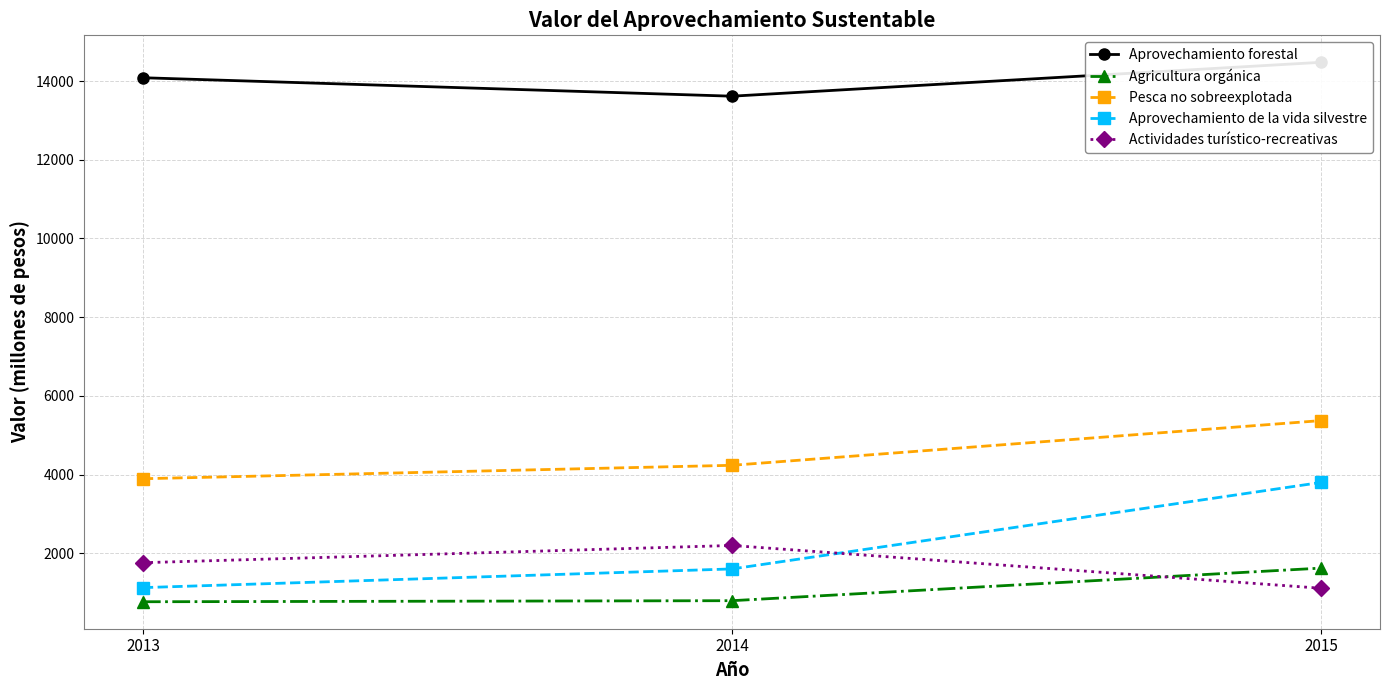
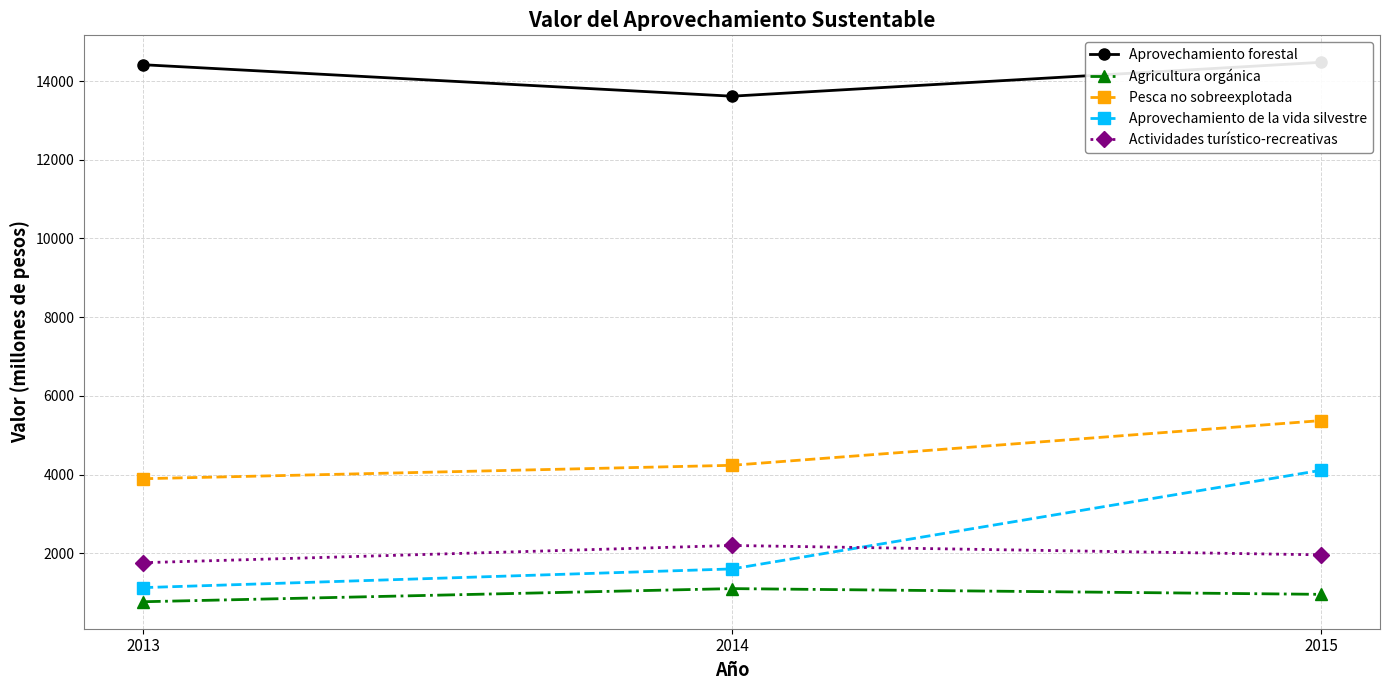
Aprovechamiento forestal, 2013: 14100 -> 14400
Agricultura orgánica, 2014: 800 -> 1100
Agricultura orgánica, 2015: 1600 -> 1000
Aprovechamiento de la vida silvestre, 2015: 3800 -> 4100
Actividades turístico-recreativas, 2015: 1100 -> 2000
